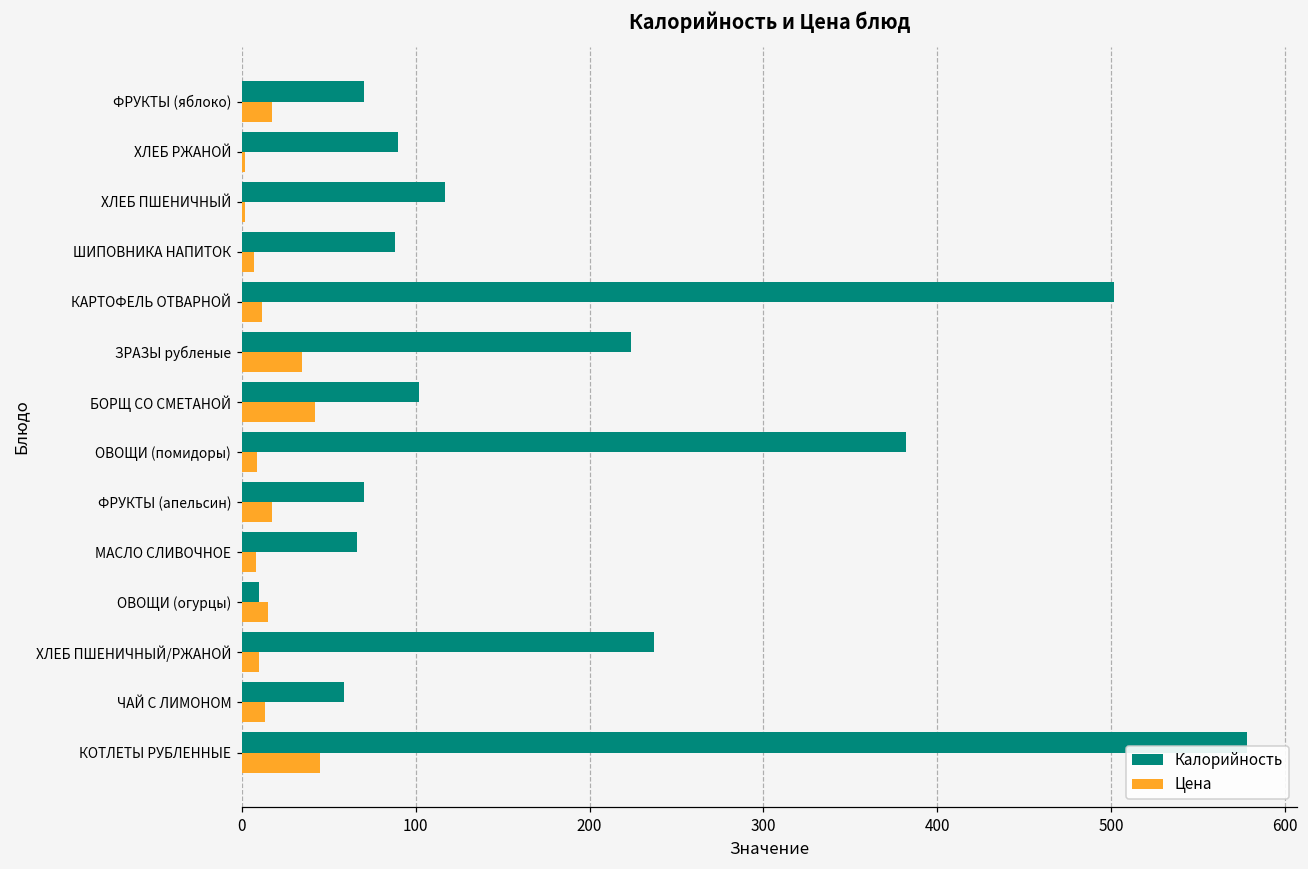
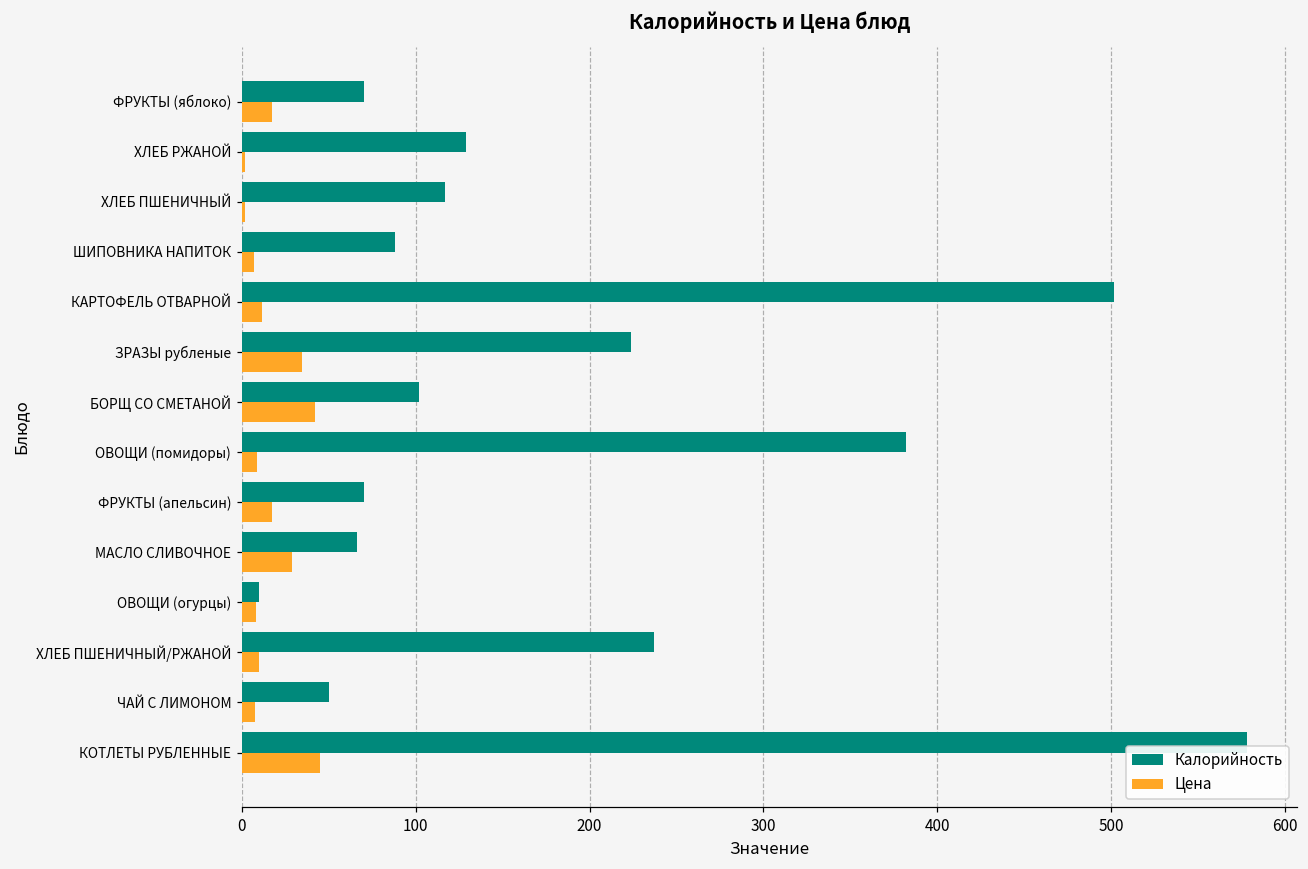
Калорийность, ХЛЕБ РЖАНОЙ: 90 -> 129
Цена, МАСЛО СЛИВОЧНОЕ: 8 -> 29
Цена, ОВОЩИ (огурцы): 15 -> 8
Калорийность, ЧАЙ С ЛИМОНОМ: 59 -> 50
Цена, ЧАЙ С ЛИМОНОМ: 13 -> 8
